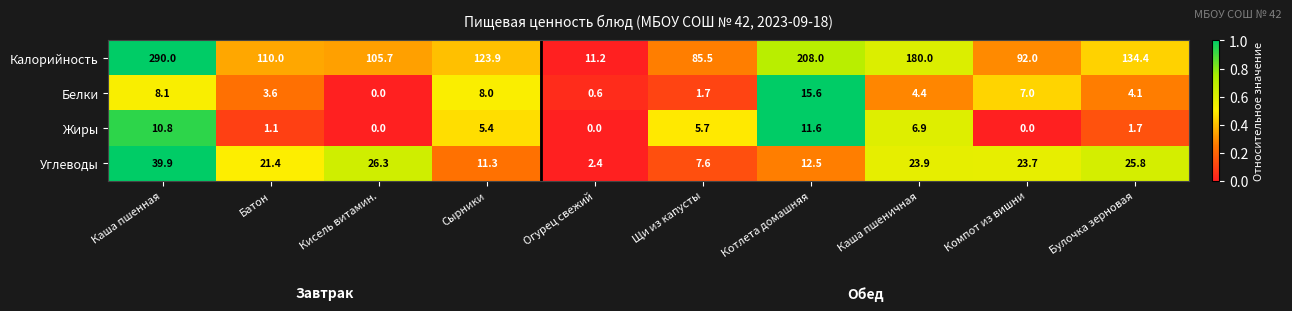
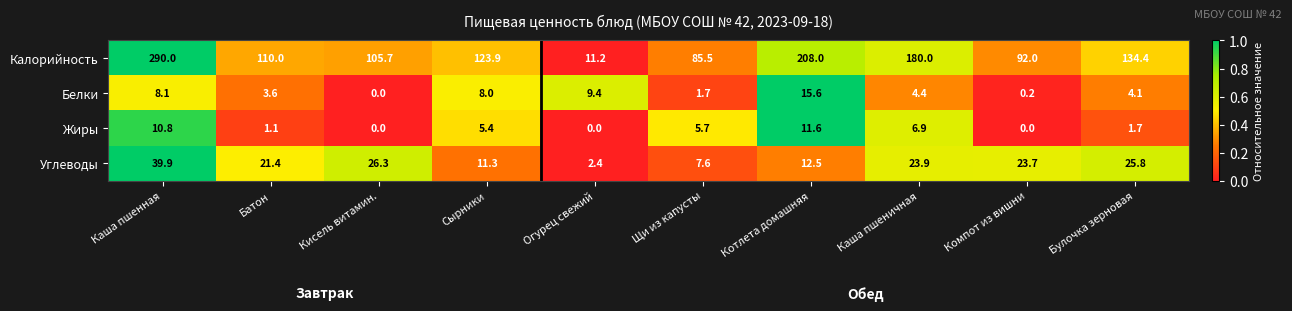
Белки, Огурец свежий: 0.6 -> 9.4
Белки, Компот из вишни: 7.0 -> 0.2
